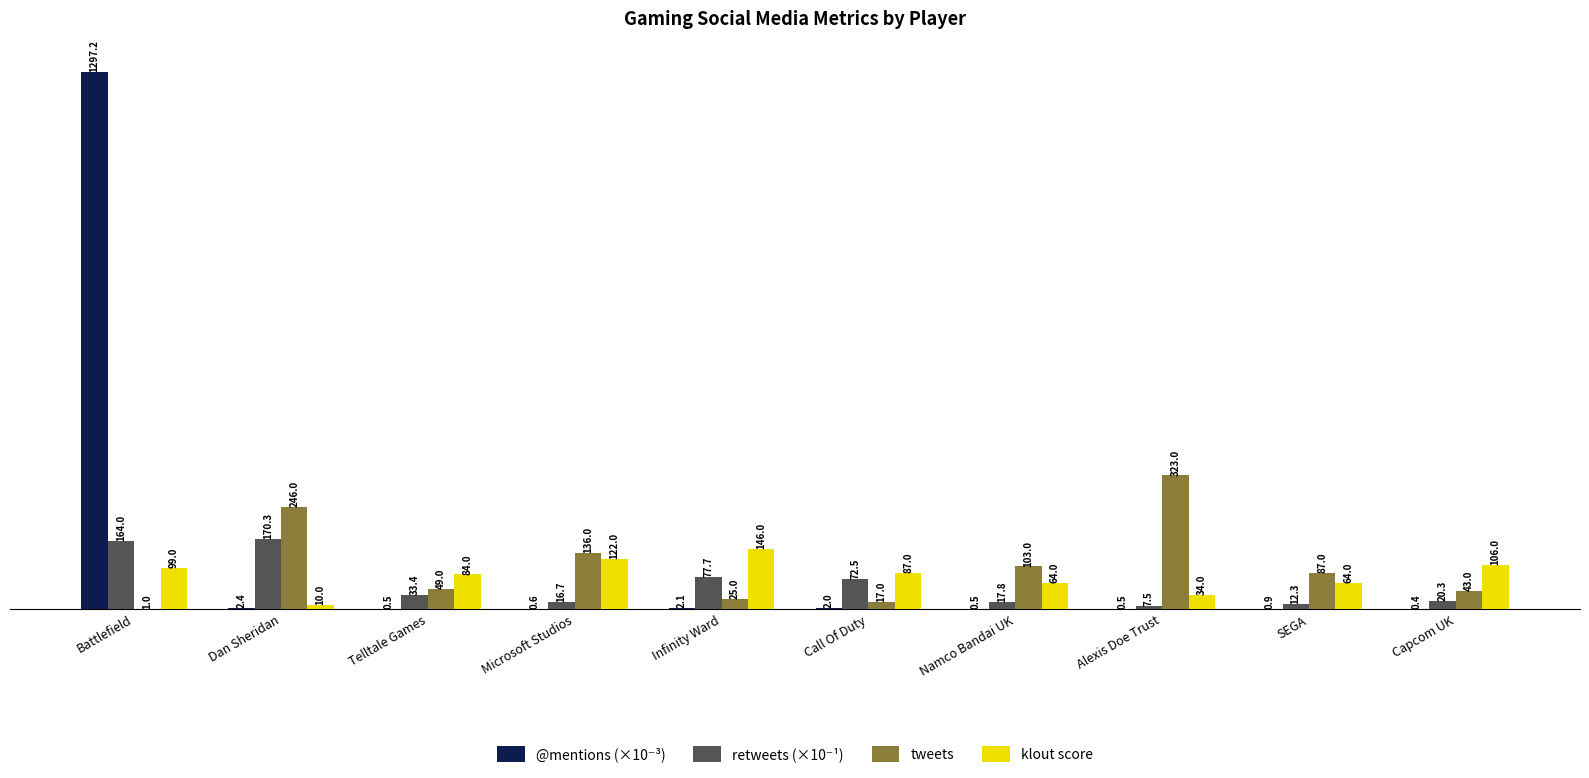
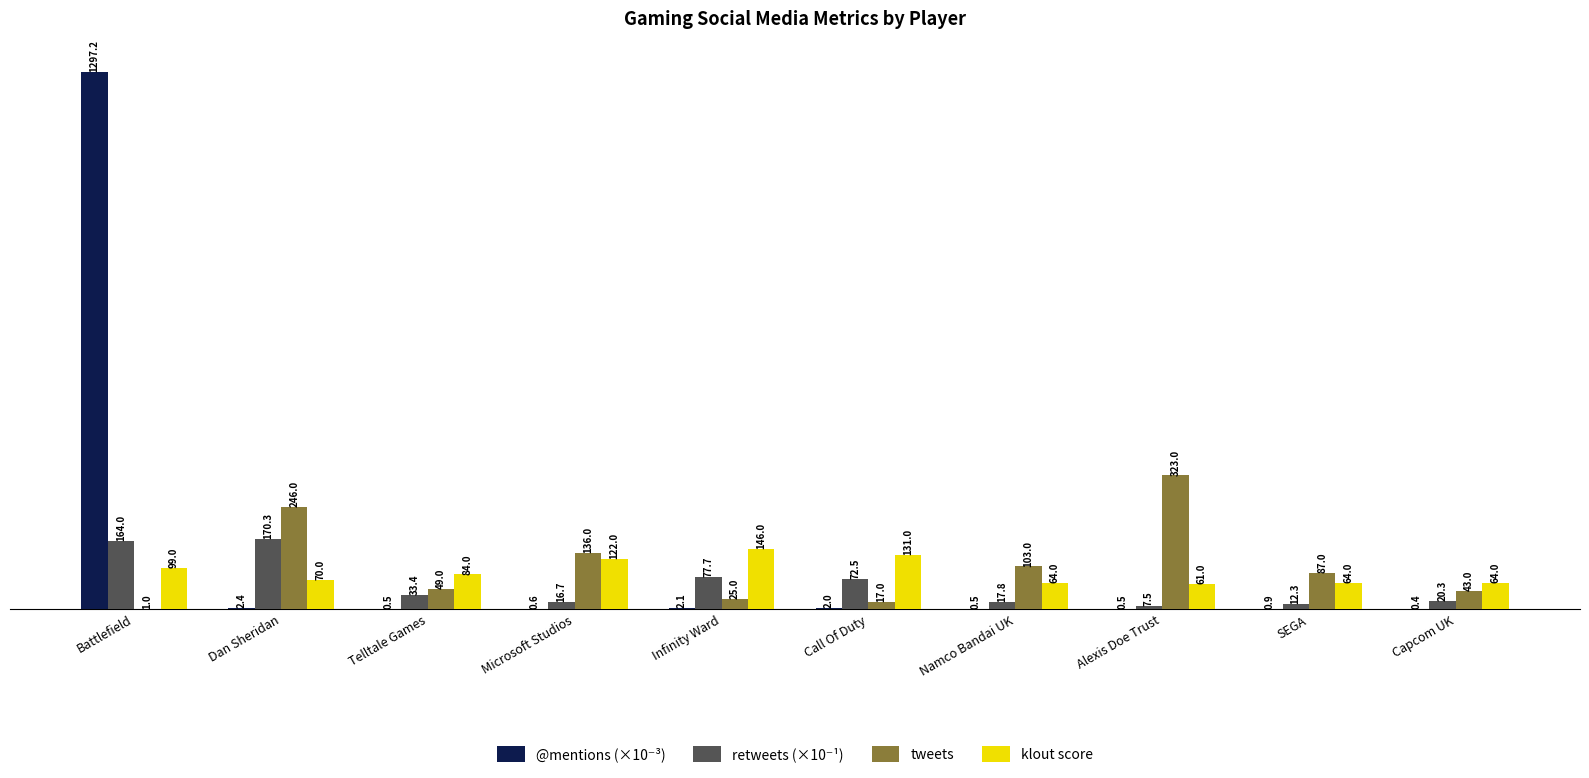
klout score, Dan Sheridan: 10.0 -> 70.0
klout score, Call Of Duty: 87.0 -> 131.0
klout score, Alexis Doe Trust: 34.0 -> 61.0
klout score, Capcom UK: 106.0 -> 64.0
